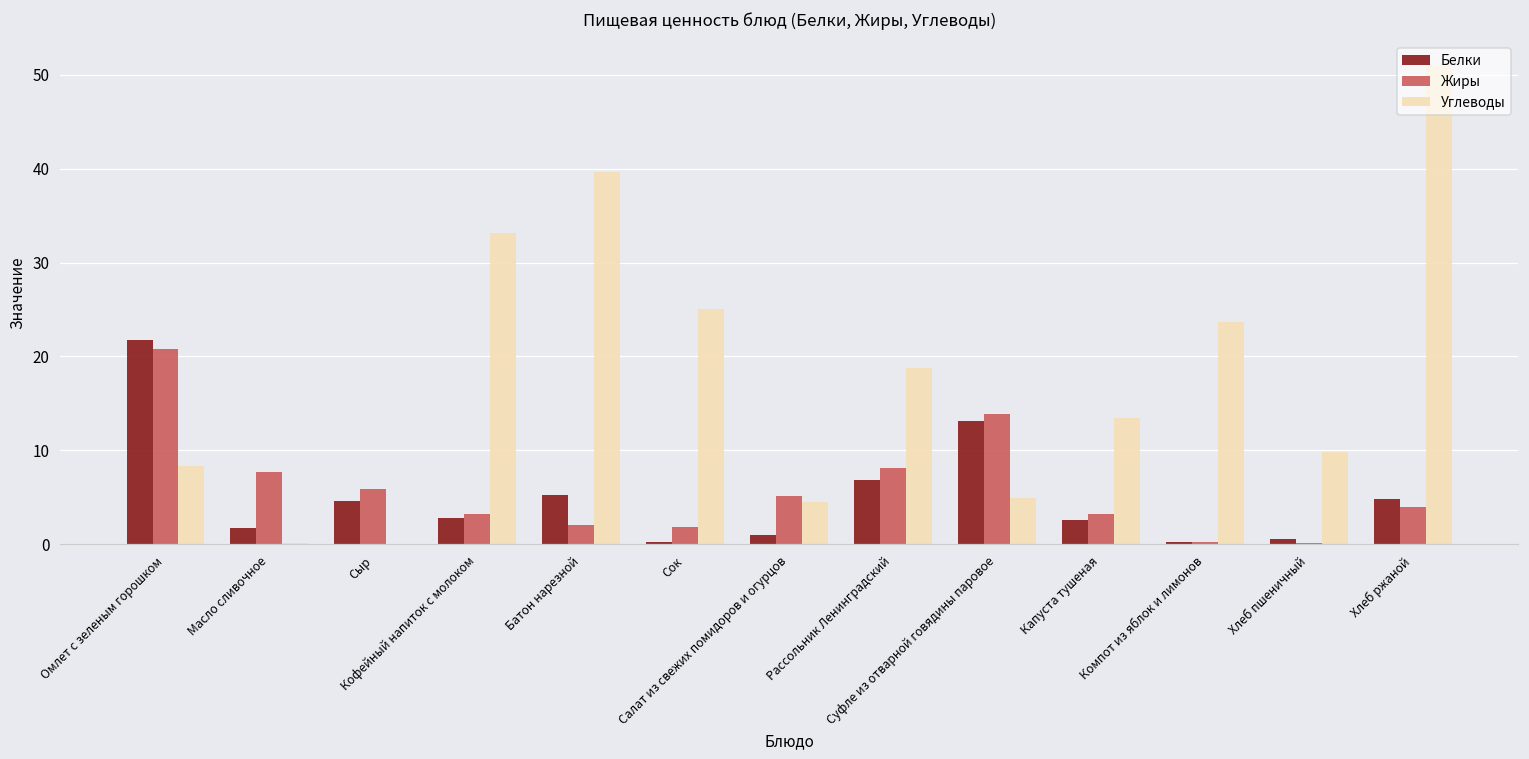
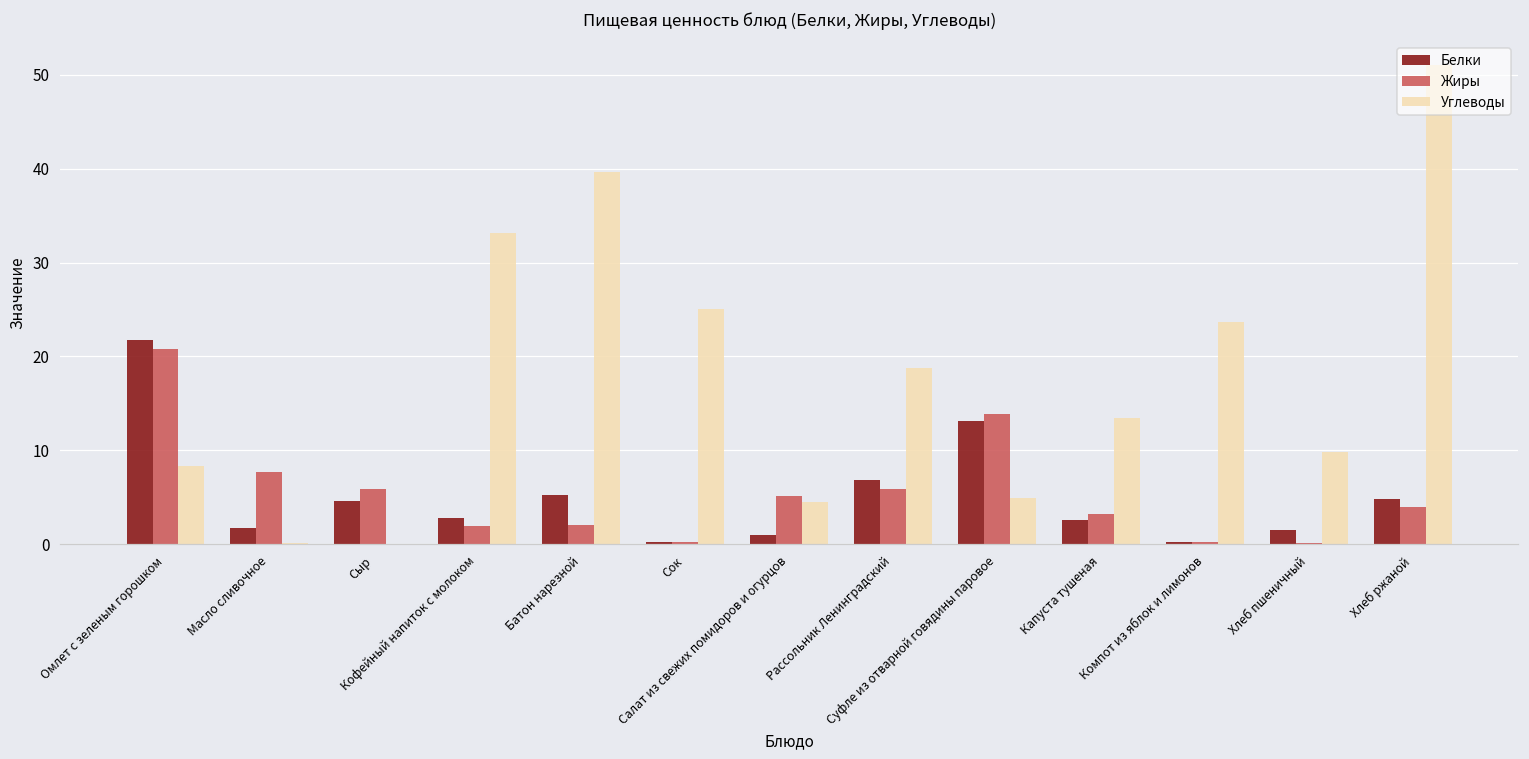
Жиры, Кофейный напиток с молоком: 3 -> 2
Жиры, Сок: 2 -> 0
Жиры, Рассольник Ленинградский: 8 -> 6
Белки, Хлеб пшеничный: 1 -> 2
